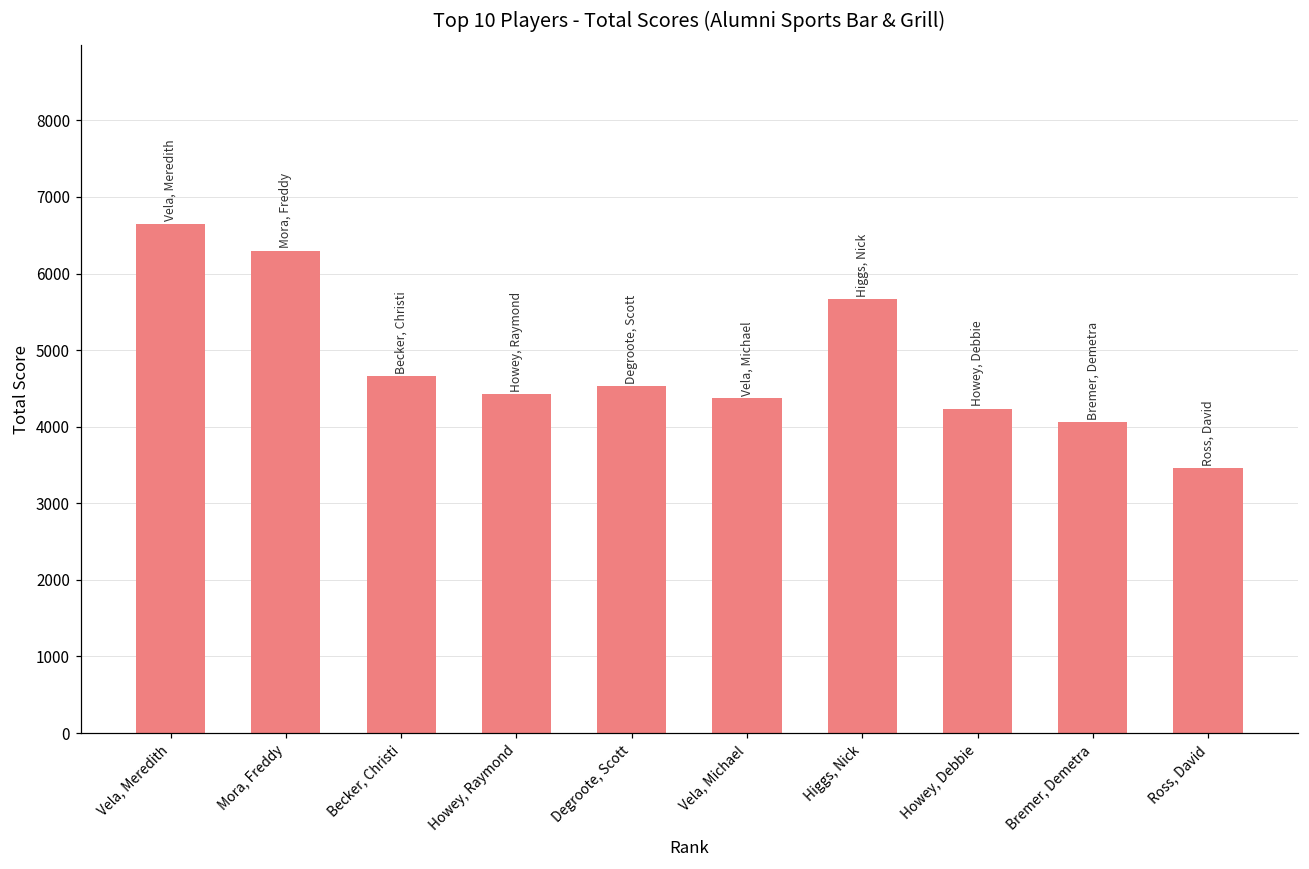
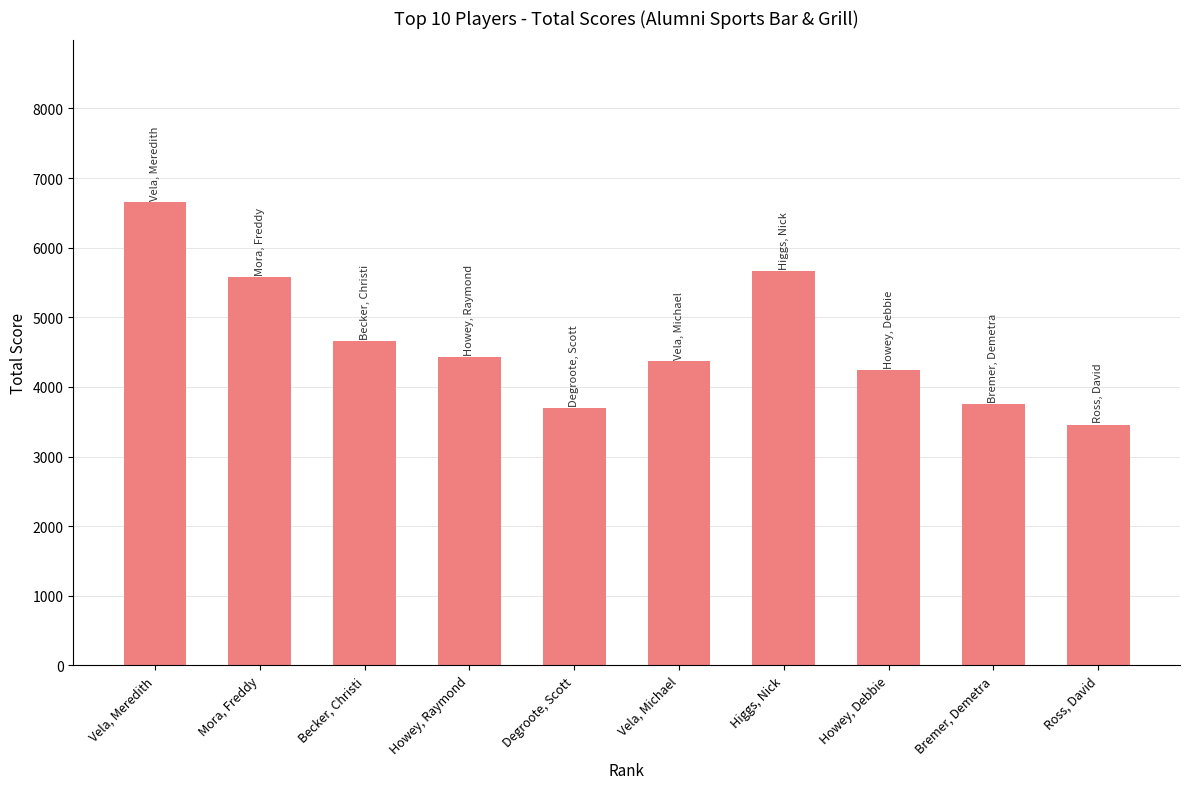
Mora, Freddy: 6300 -> 5600
Degroote, Scott: 4500 -> 3700
Bremer, Demetra: 4100 -> 3800
